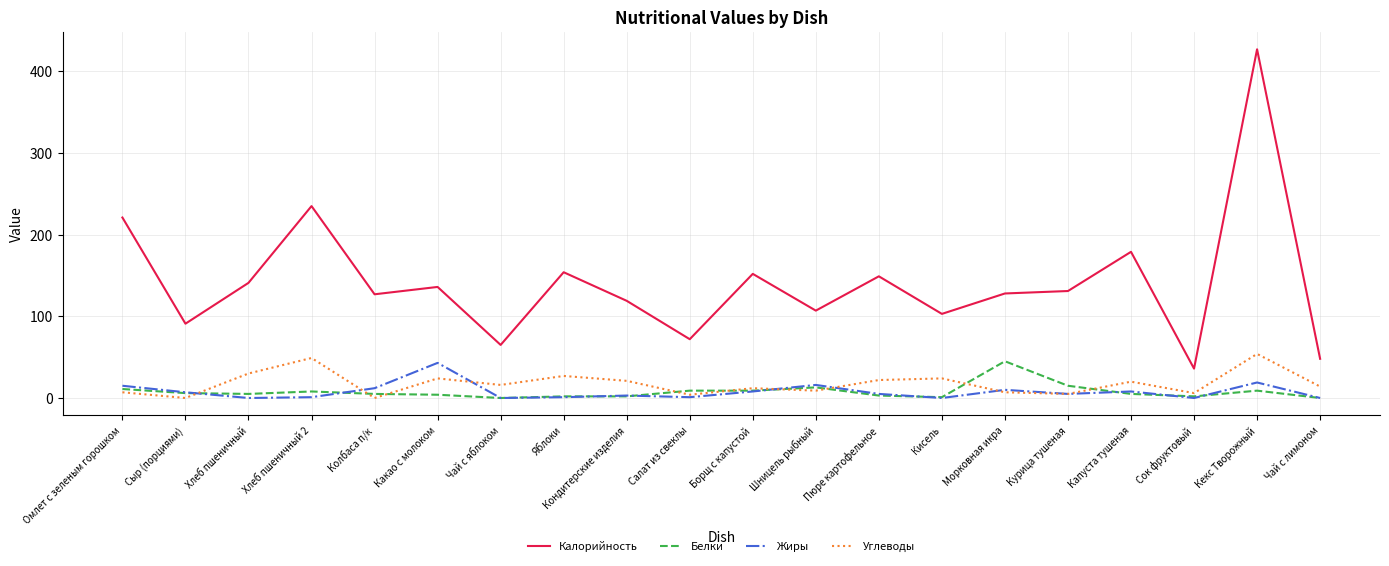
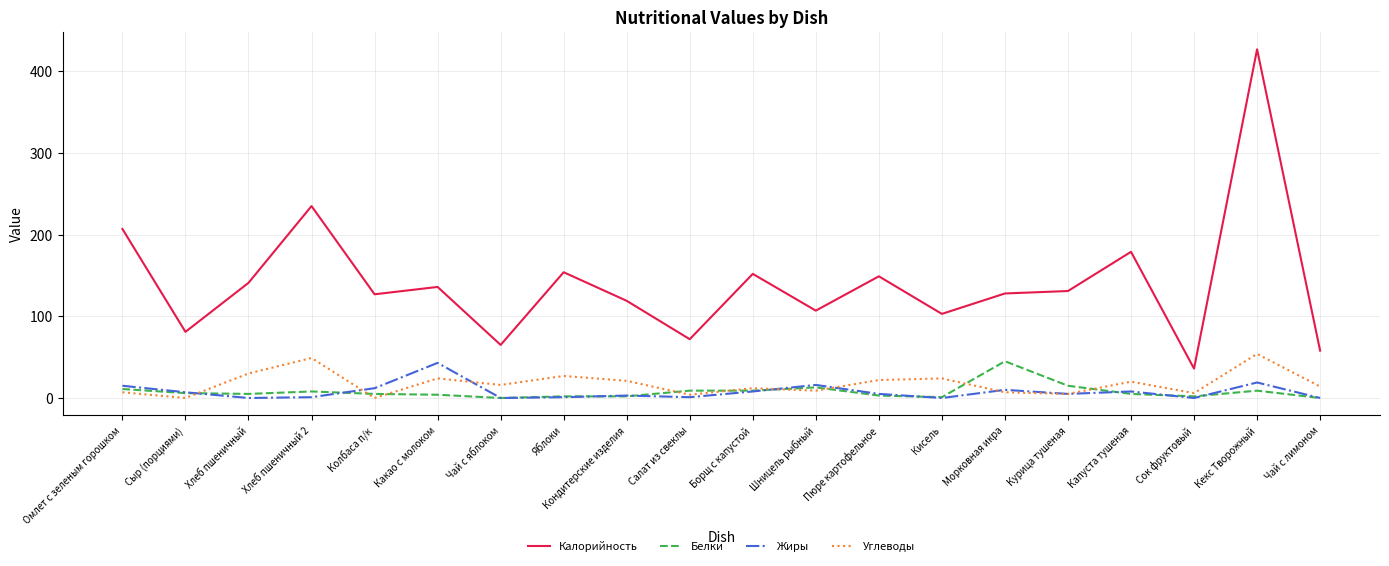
Калорийность, Омлет с зеленым горошком: 220 -> 210
Калорийность, Сыр (порциями): 90 -> 80
Калорийность, Чай с лимоном: 50 -> 60
